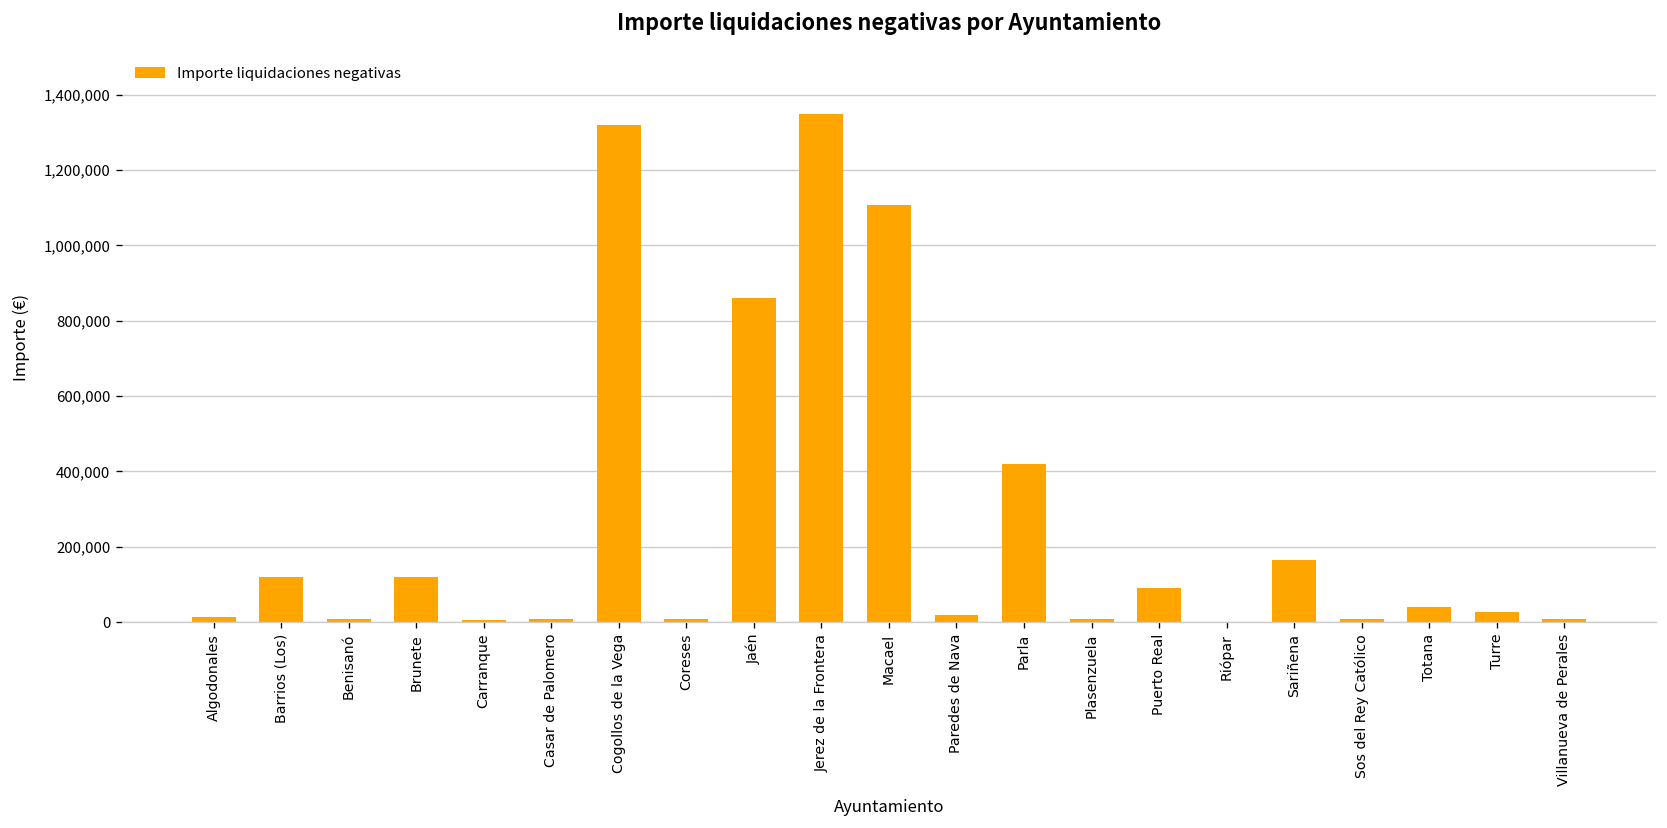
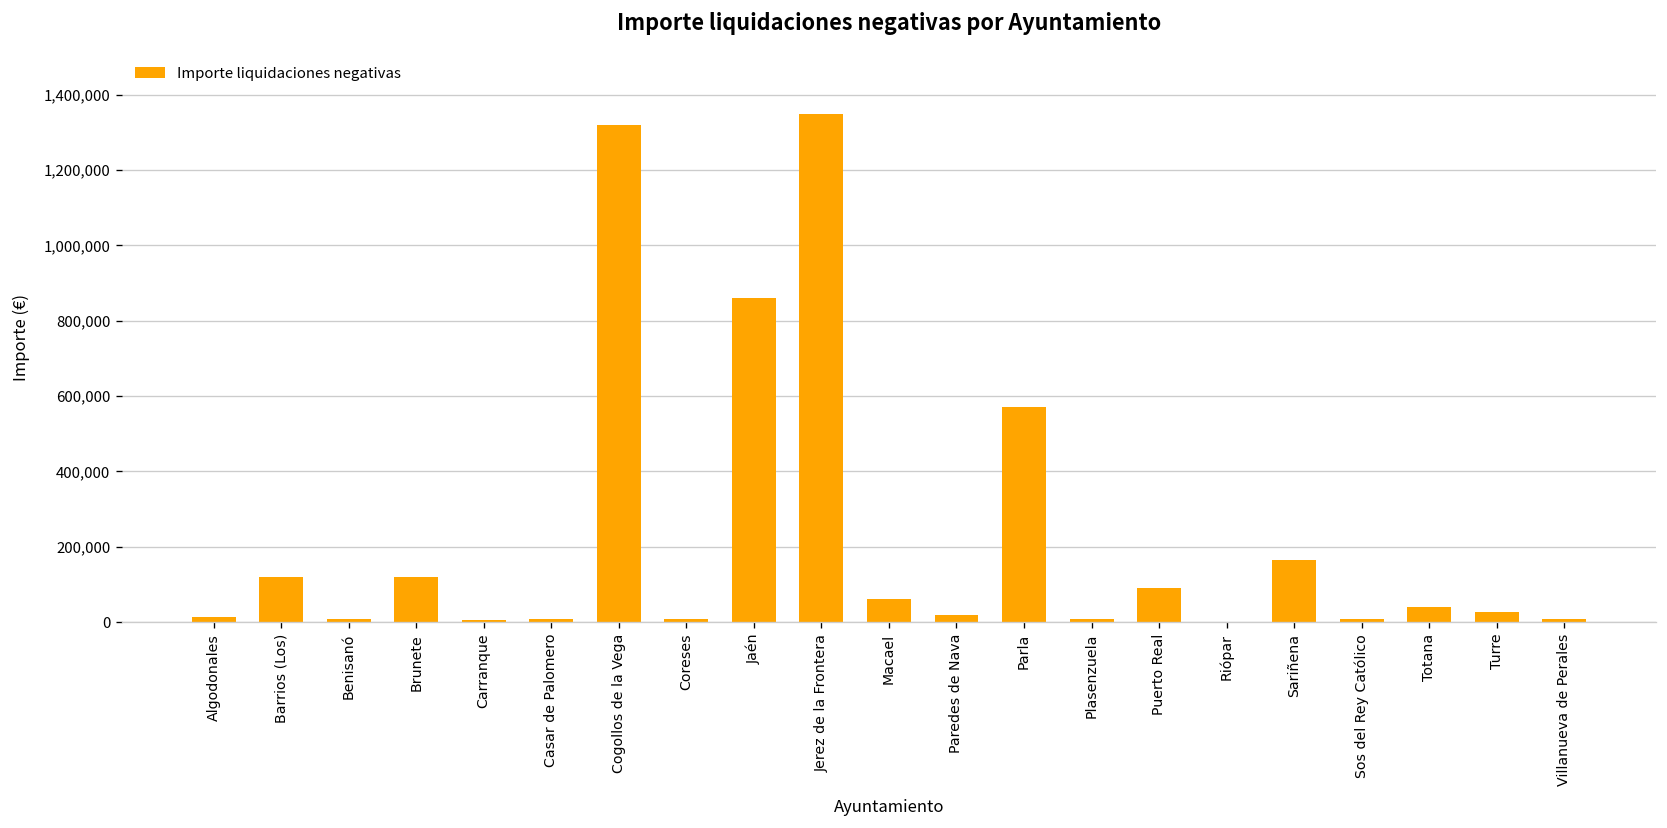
Macael: 1,110,000 -> 60,000
Parla: 420,000 -> 570,000
